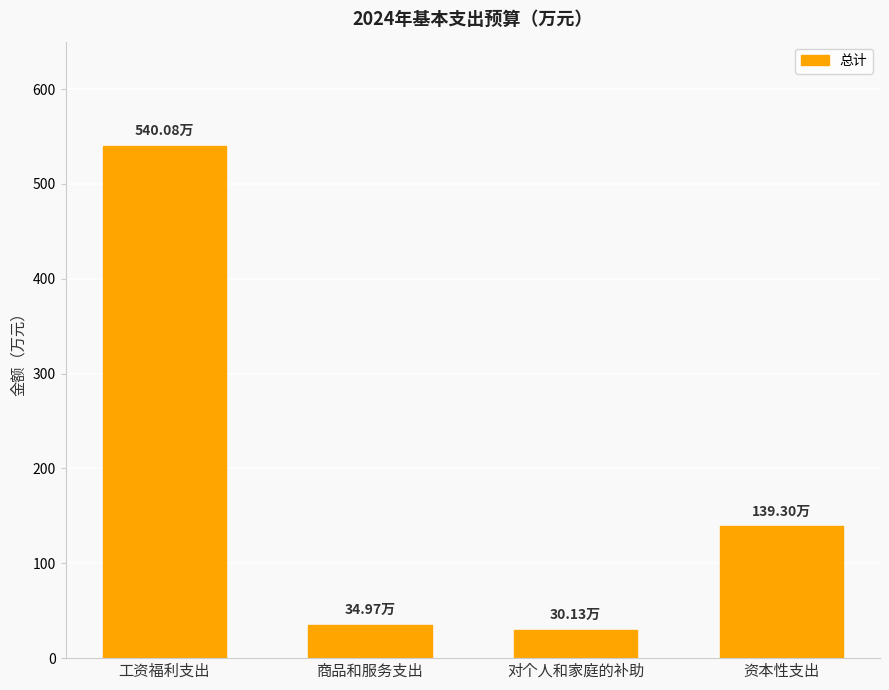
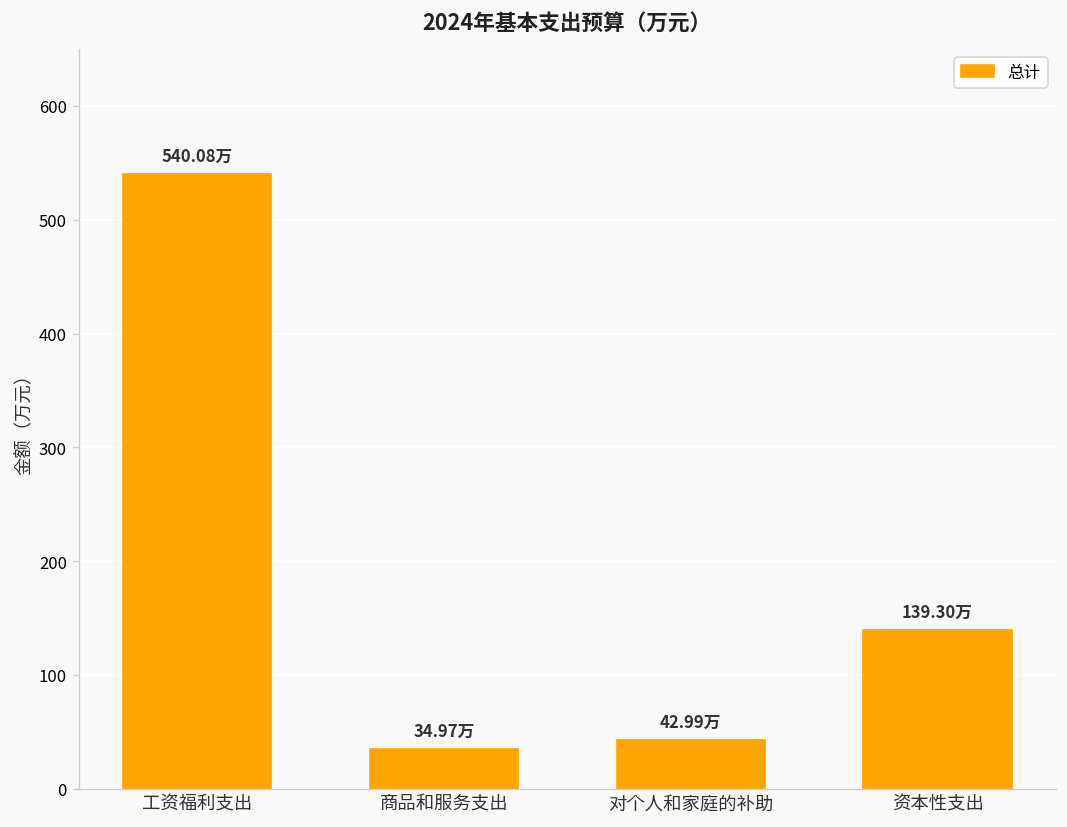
对个人和家庭的补助: 30.13万 -> 42.99万
